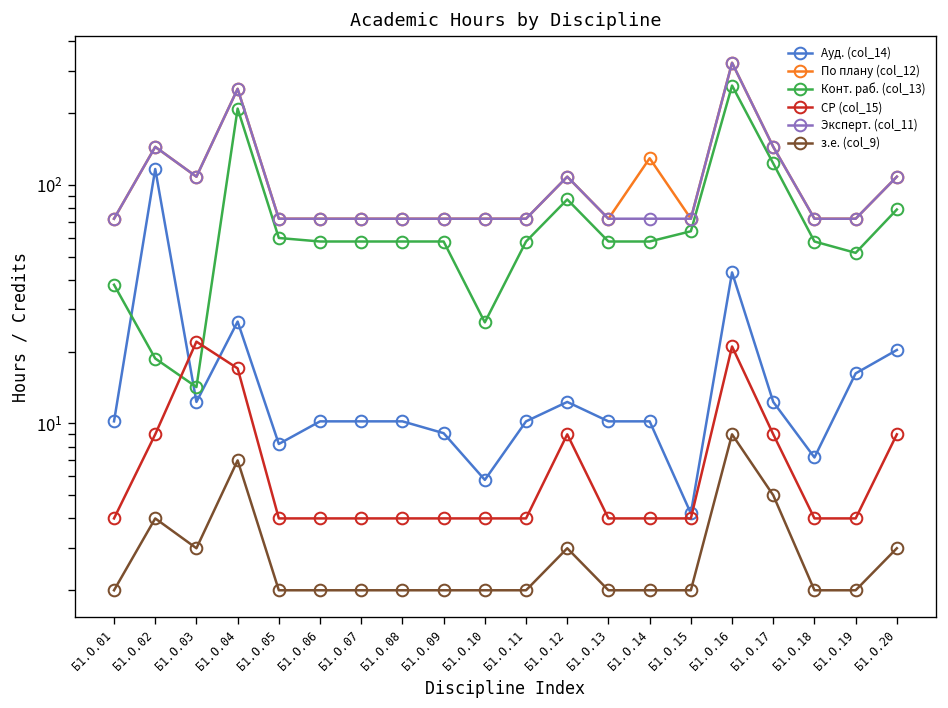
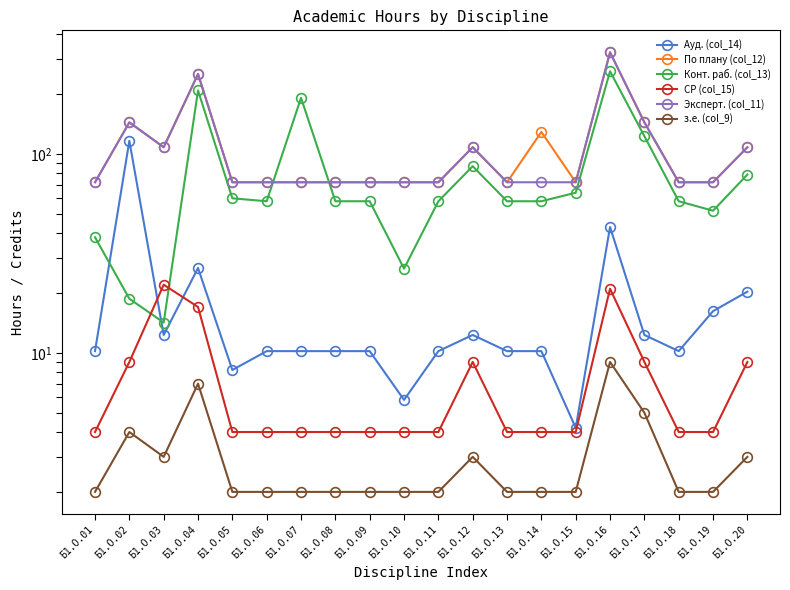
Конт. раб. (col_13), Б1.О.07: 58 -> 190
Ауд. (col_14), Б1.О.09: 9 -> 10
Ауд. (col_14), Б1.О.18: 7.2 -> 10
